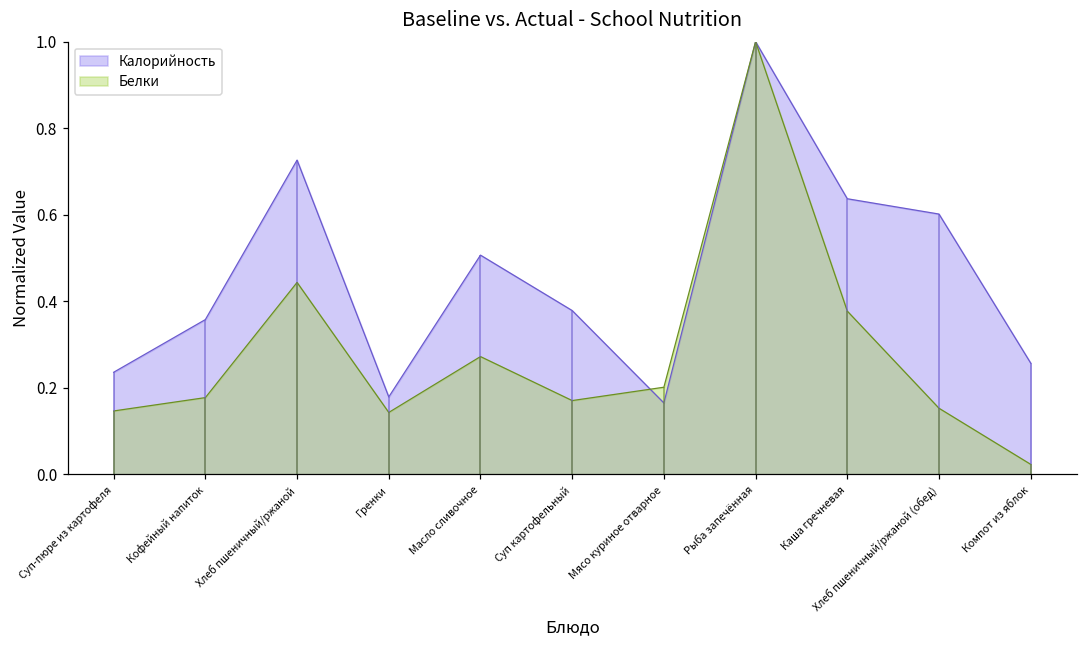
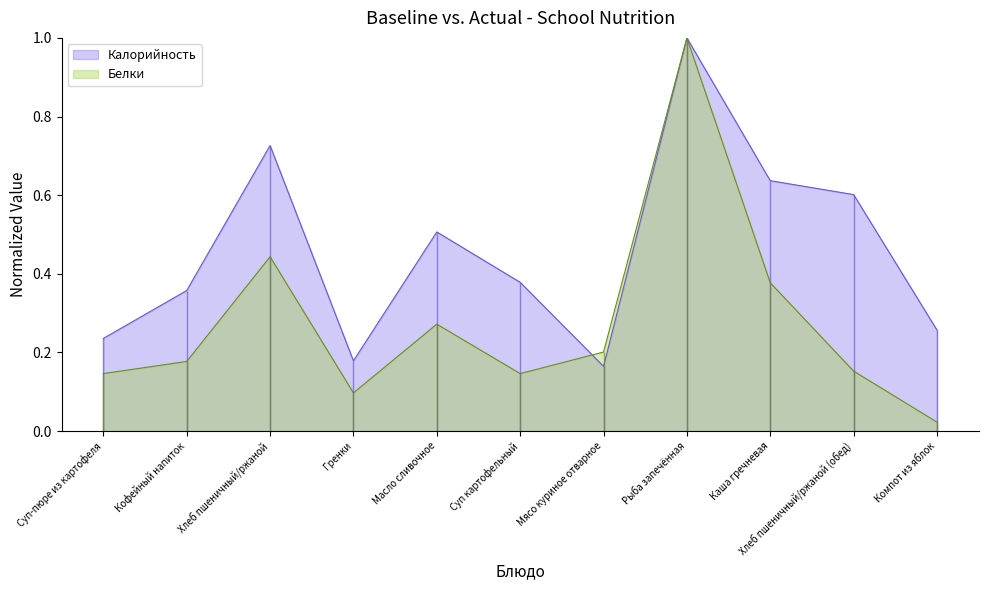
Белки, Гренки: 0.14 -> 0.10
Белки, Суп картофельный: 0.17 -> 0.15
